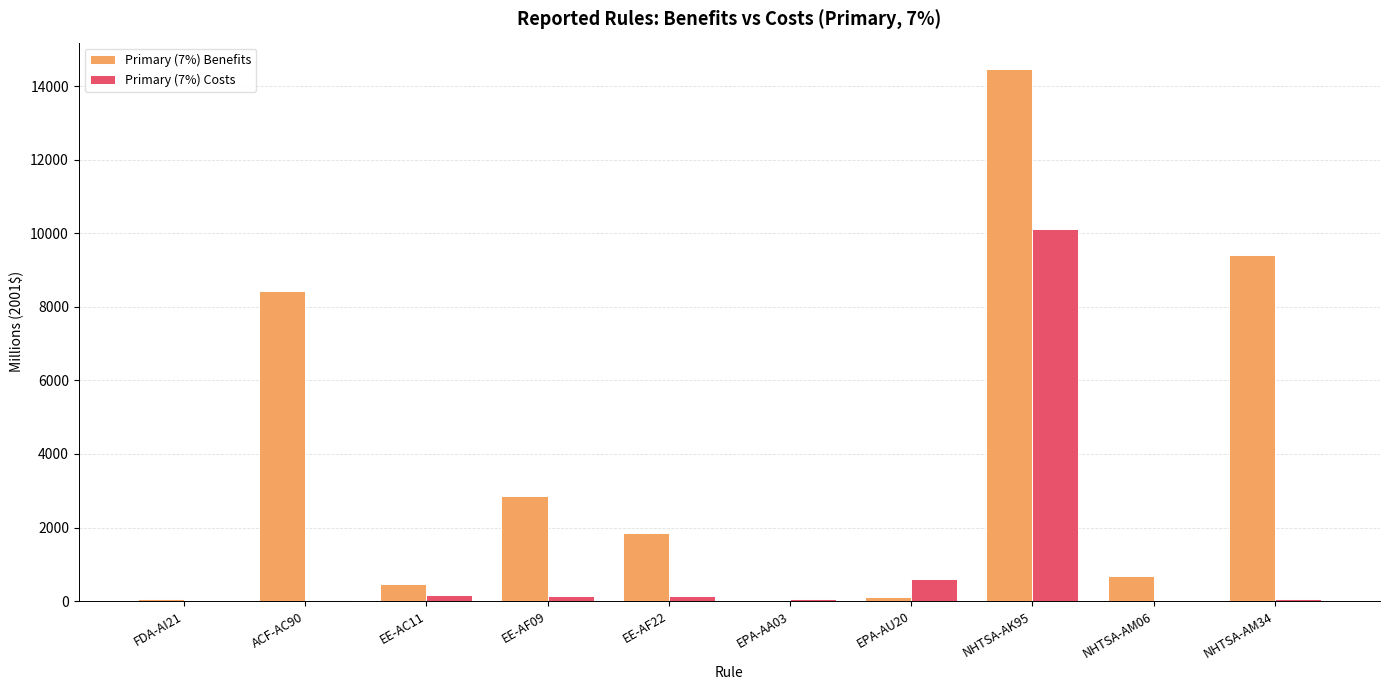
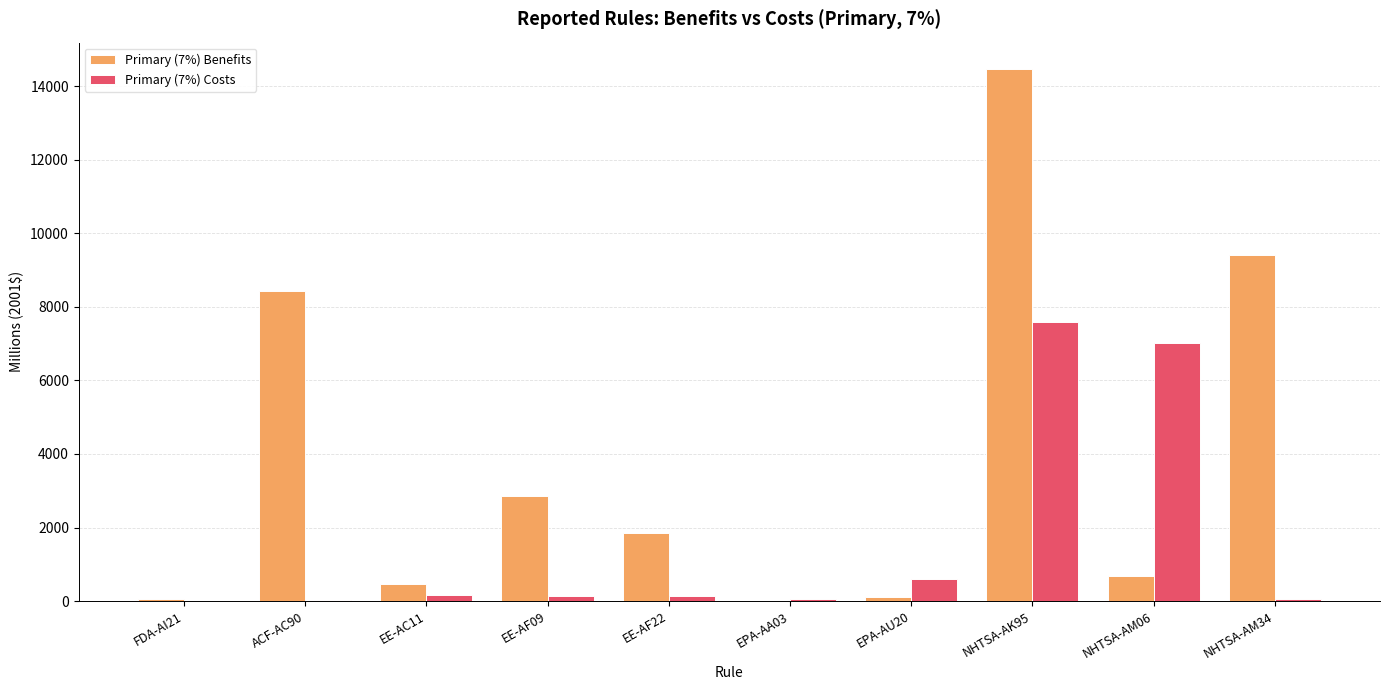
Primary (7%) Costs, NHTSA-AK95: 10100 -> 7600
Primary (7%) Costs, NHTSA-AM06: 0 -> 7000
